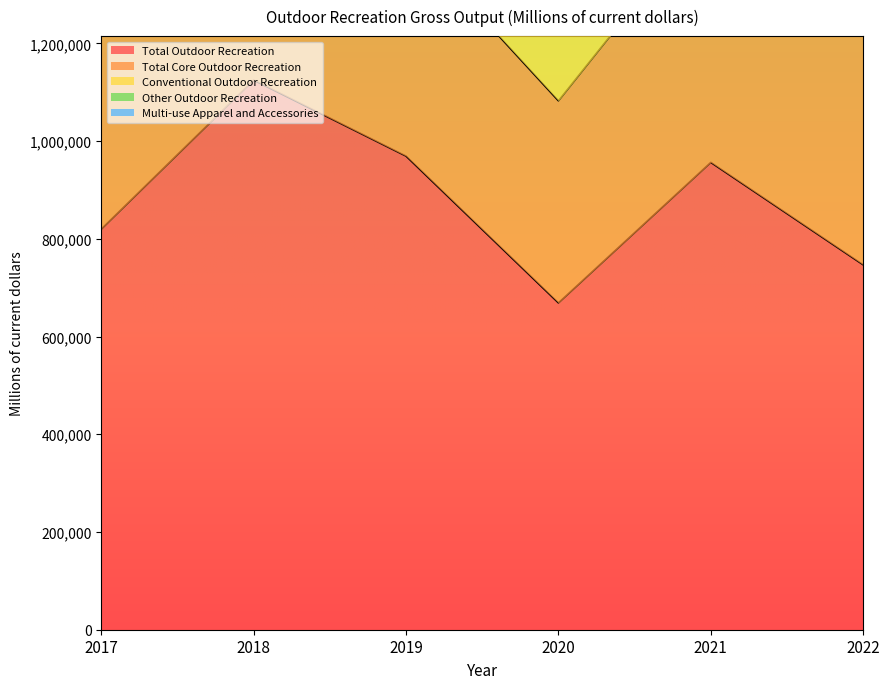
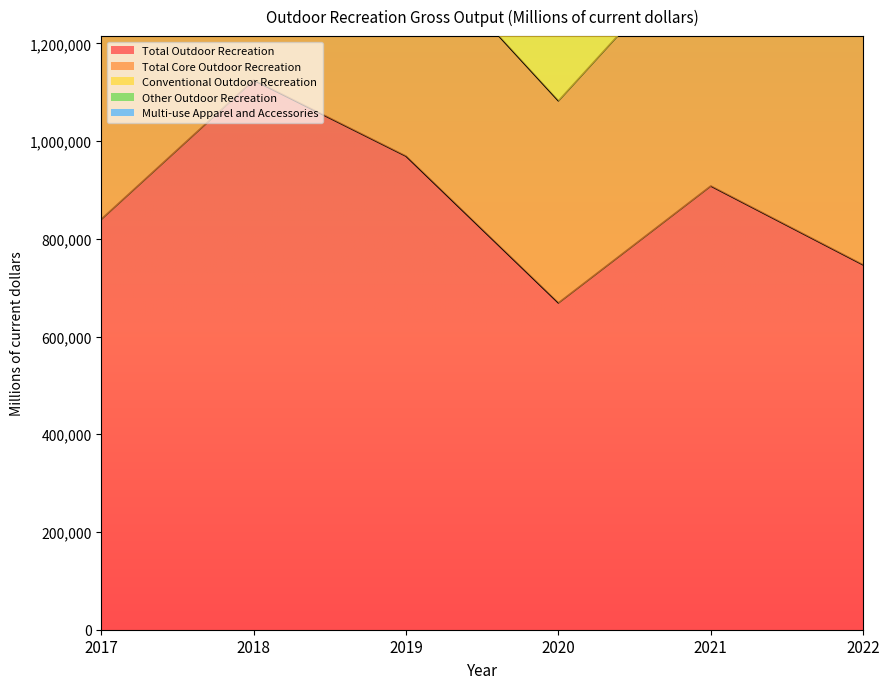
Total Outdoor Recreation, 2017: 820,000 -> 840,000
Total Outdoor Recreation, 2021: 960,000 -> 910,000
